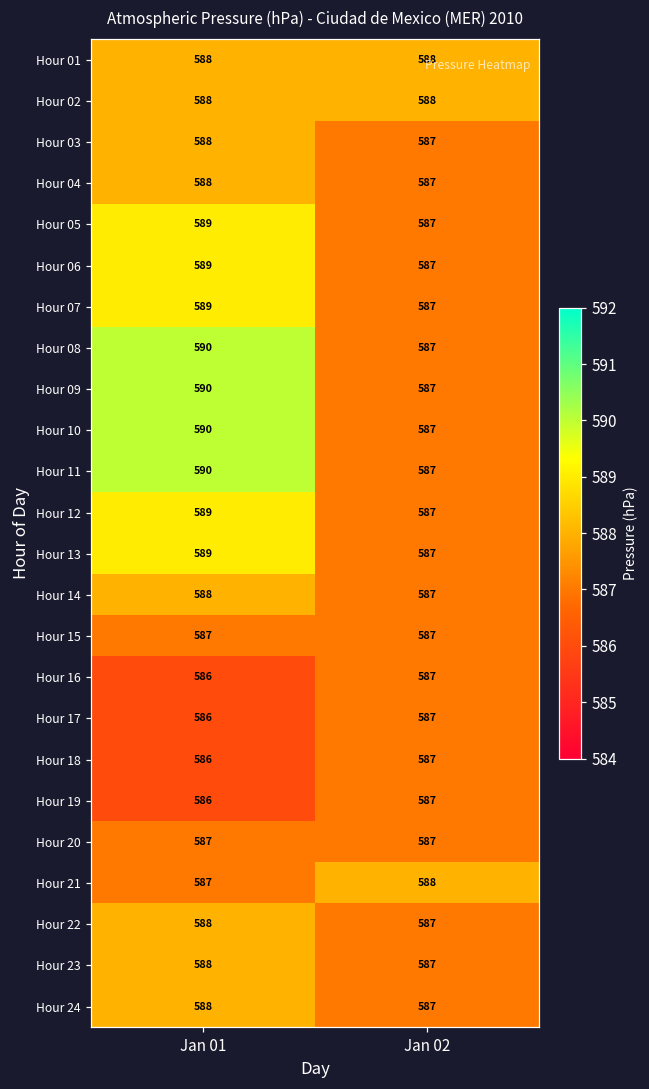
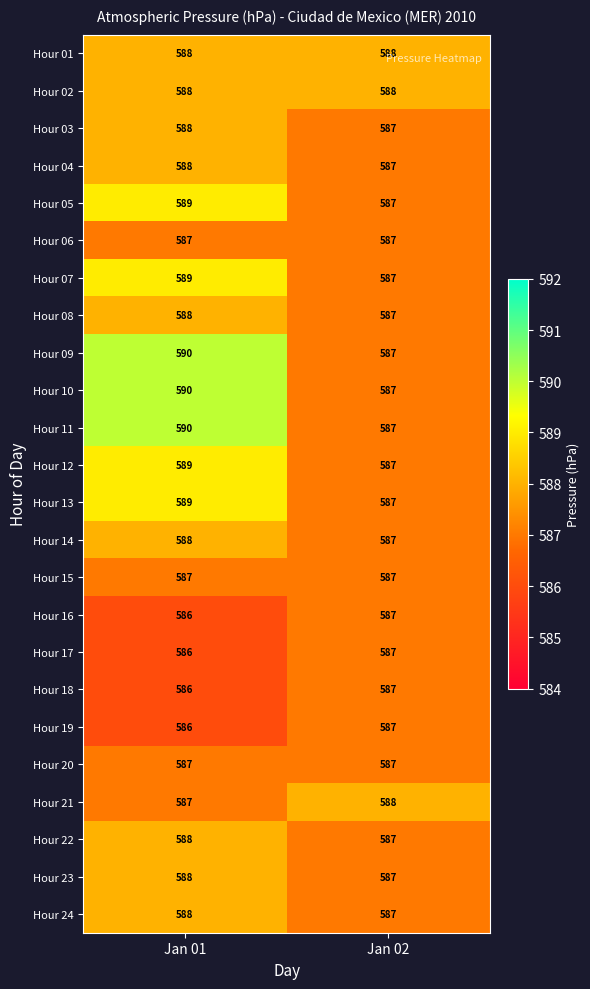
Hour 06, Jan 01: 589 -> 587
Hour 08, Jan 01: 590 -> 588
